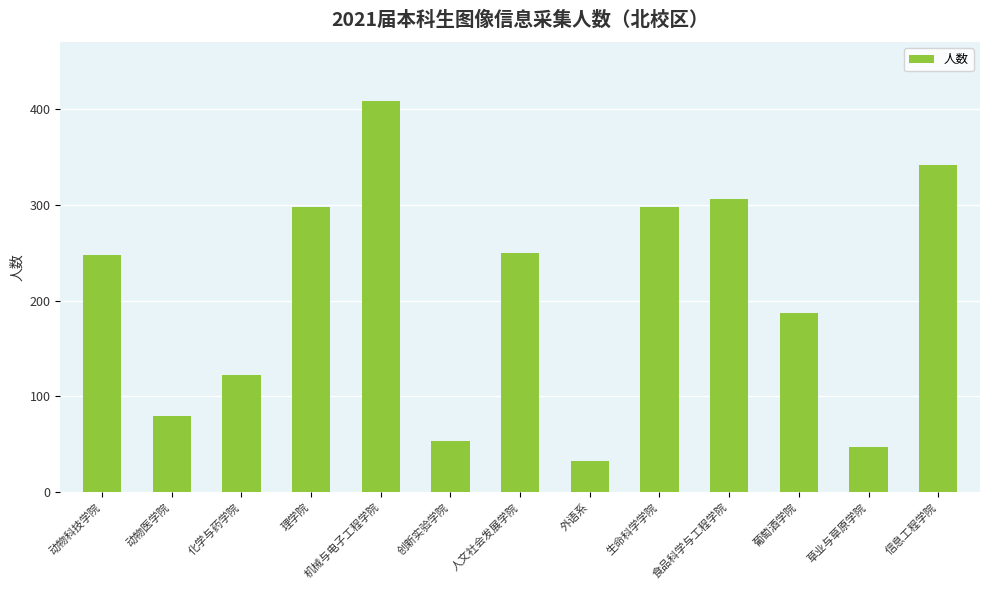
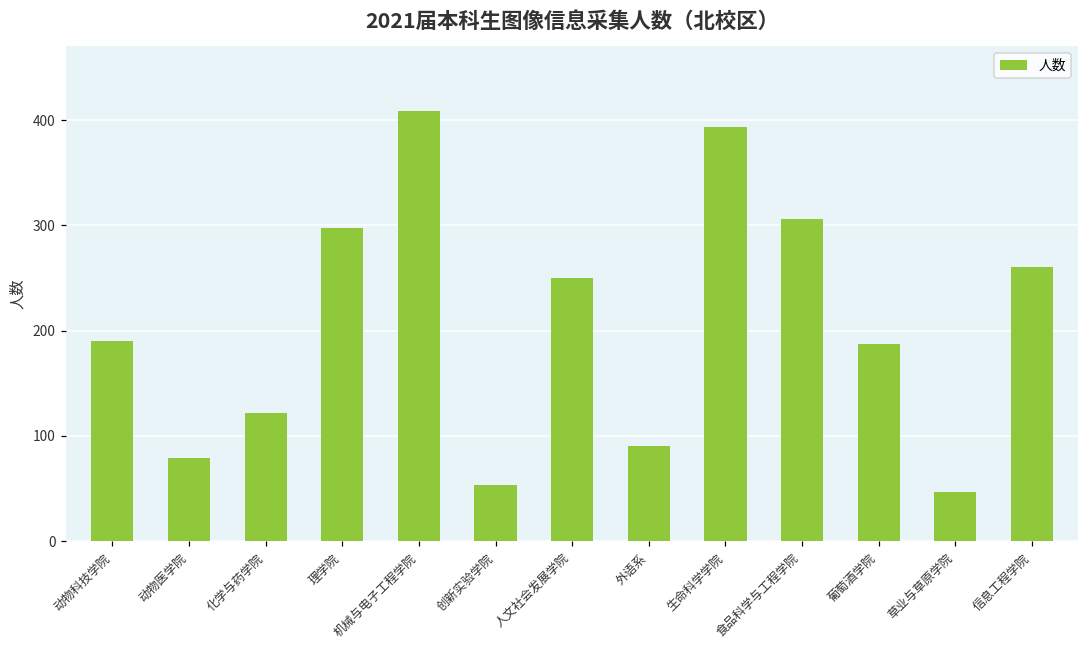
动物科技学院: 250 -> 190
外语系: 30 -> 90
生命科学学院: 300 -> 390
信息工程学院: 340 -> 260
